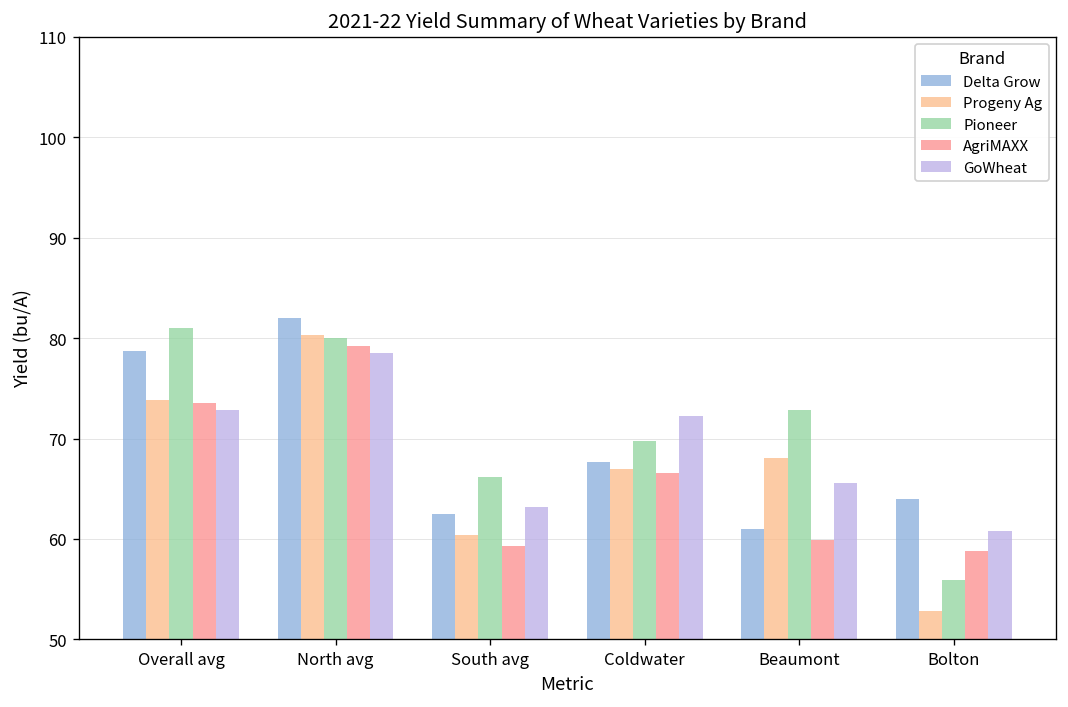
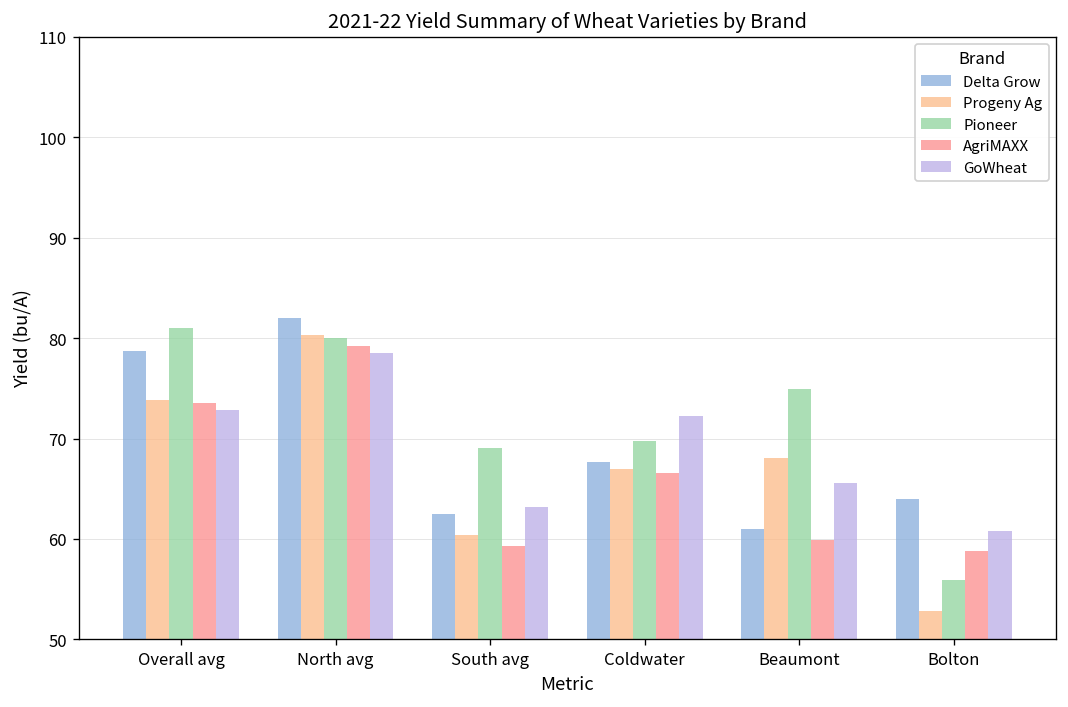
Pioneer, South avg: 66 -> 69
Pioneer, Beaumont: 73 -> 75
